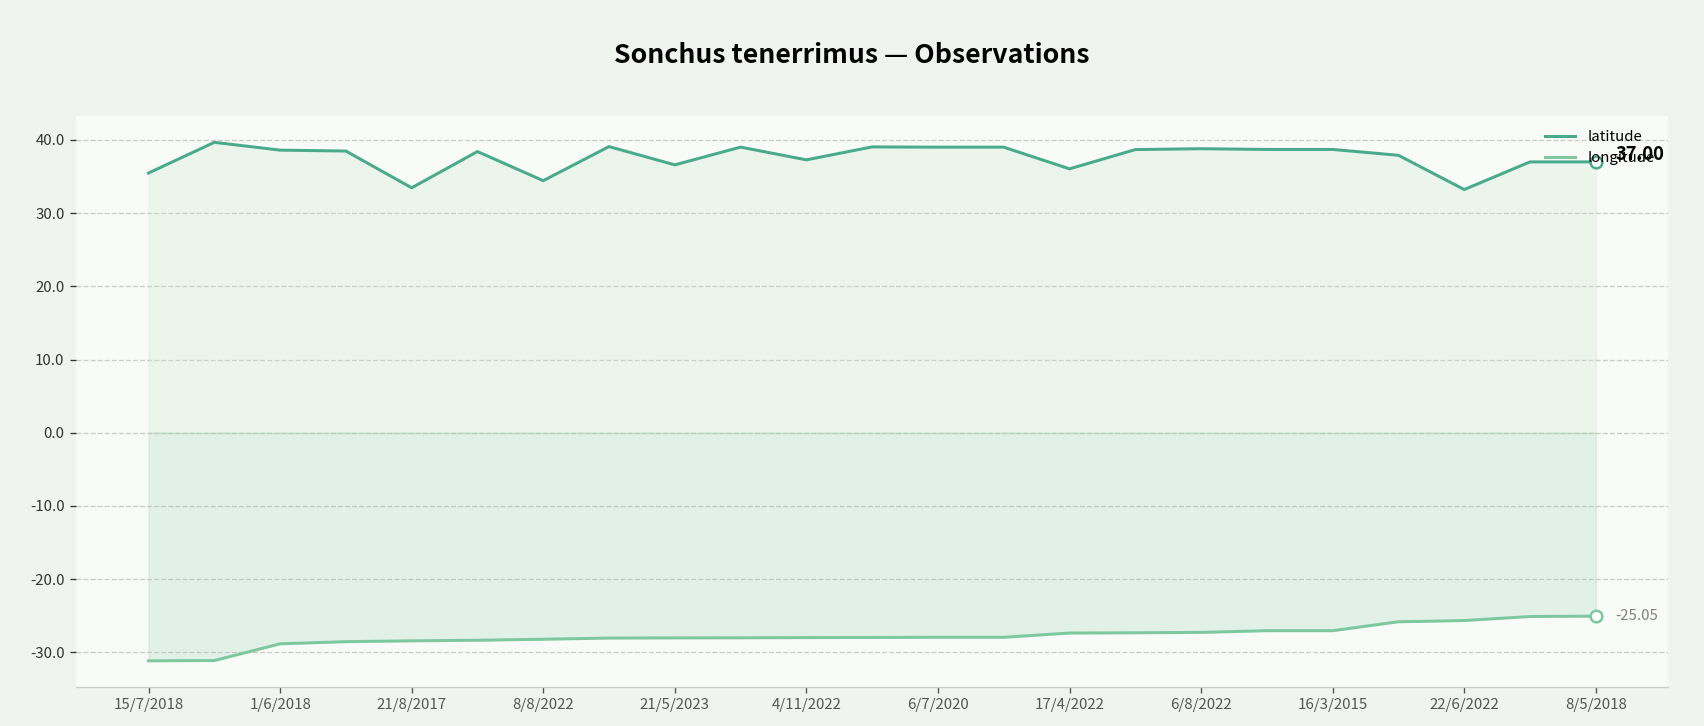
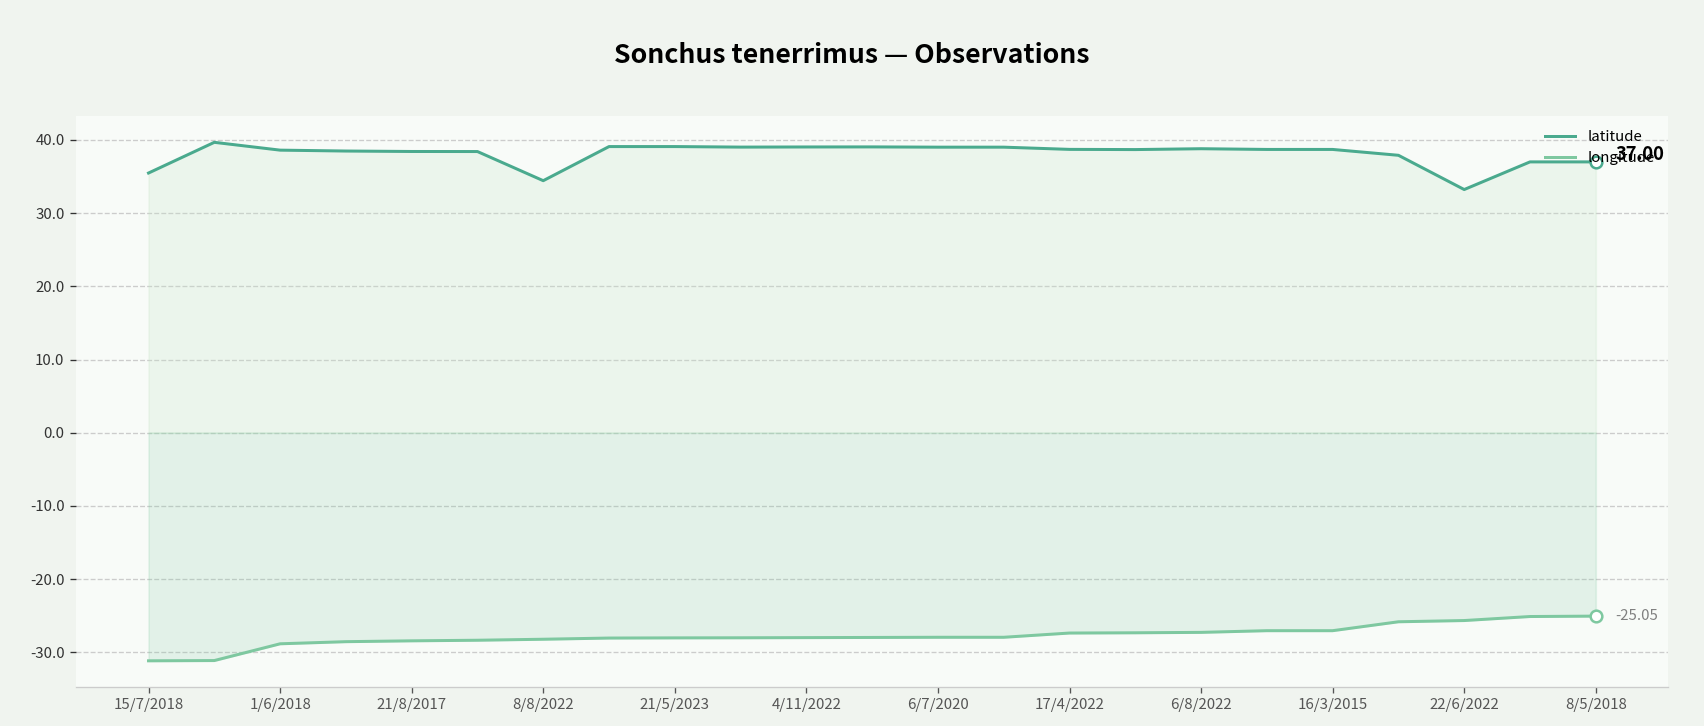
latitude, 21/8/2017: 33 -> 38
latitude, 21/5/2023: 37 -> 39
latitude, 4/11/2022: 37 -> 39
latitude, 17/4/2022: 36 -> 39
